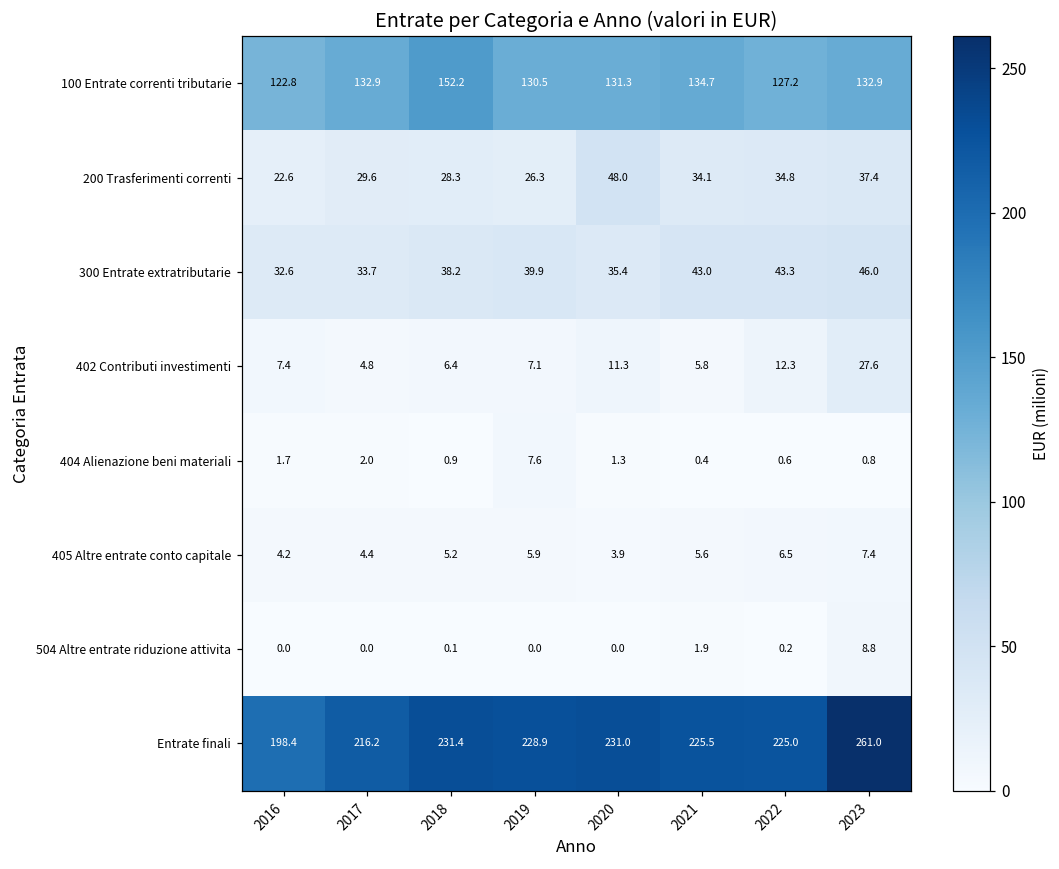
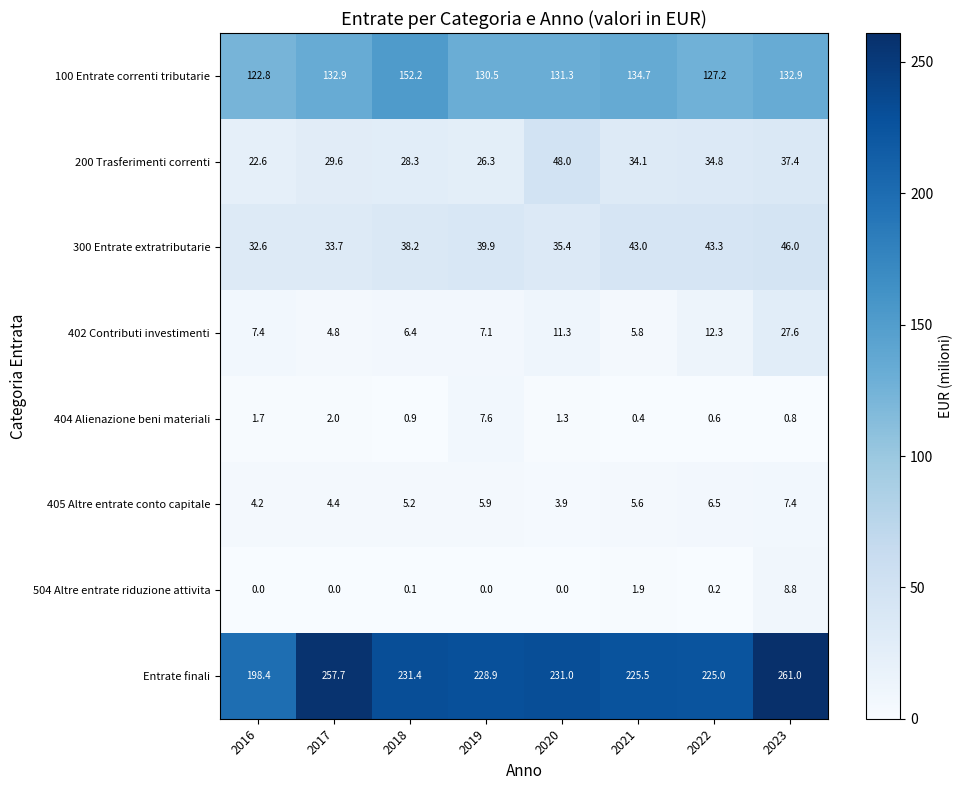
Entrate finali, 2017: 216.2 -> 257.7
